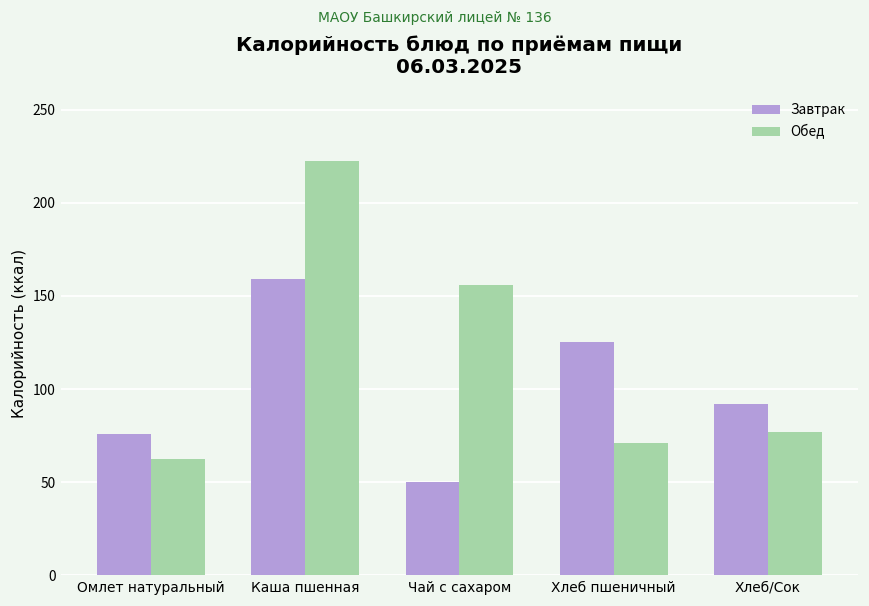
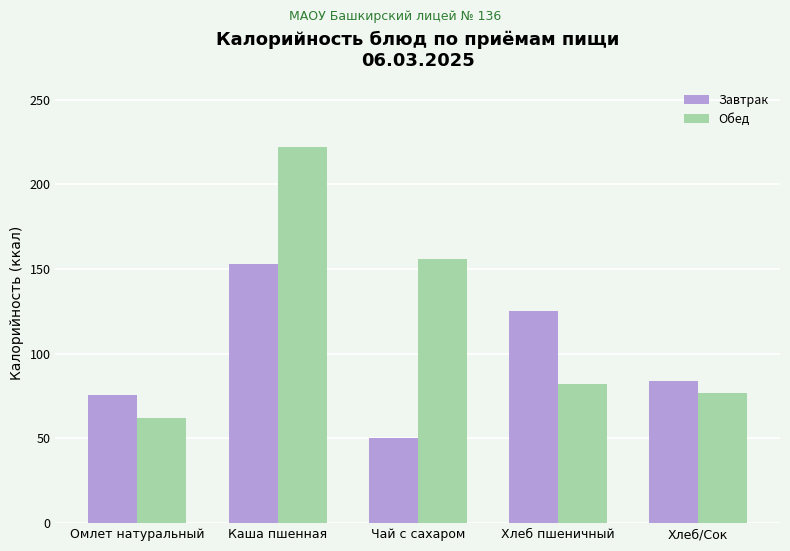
Завтрак, Каша пшенная: 159 -> 153
Обед, Хлеб пшеничный: 71 -> 82
Завтрак, Хлеб/Сок: 92 -> 84
